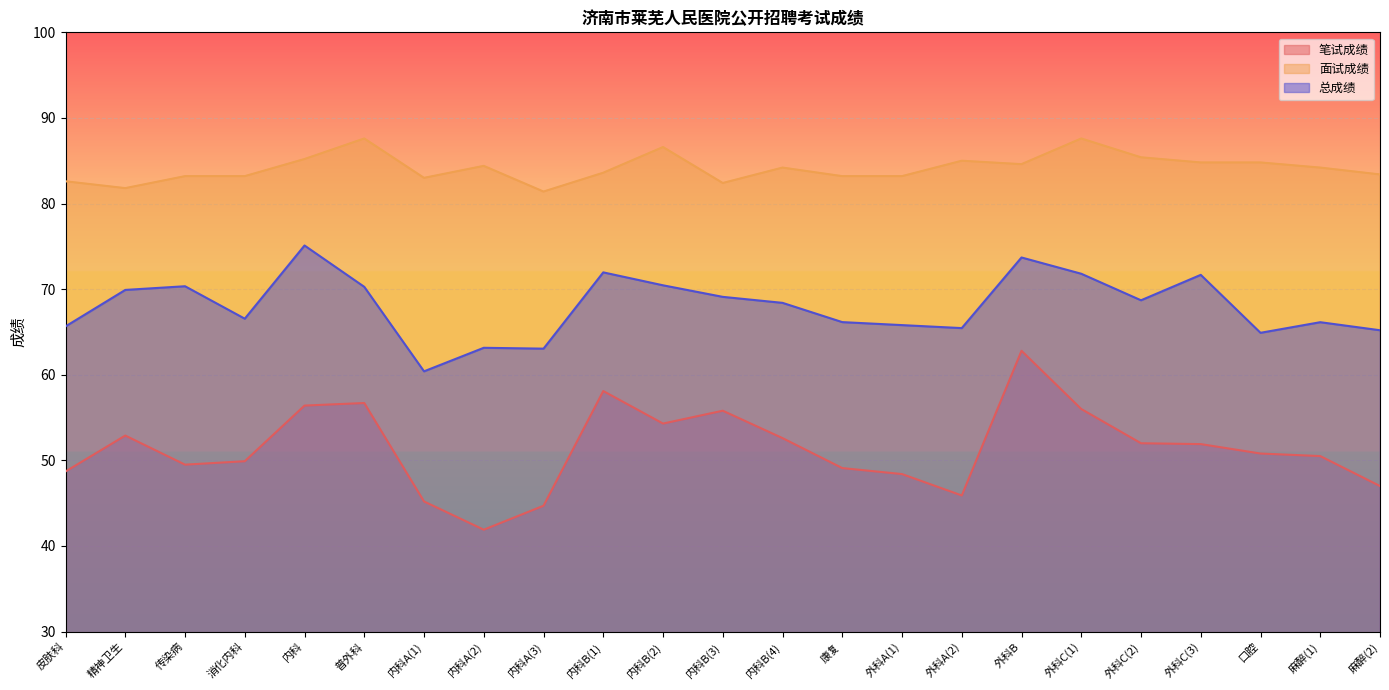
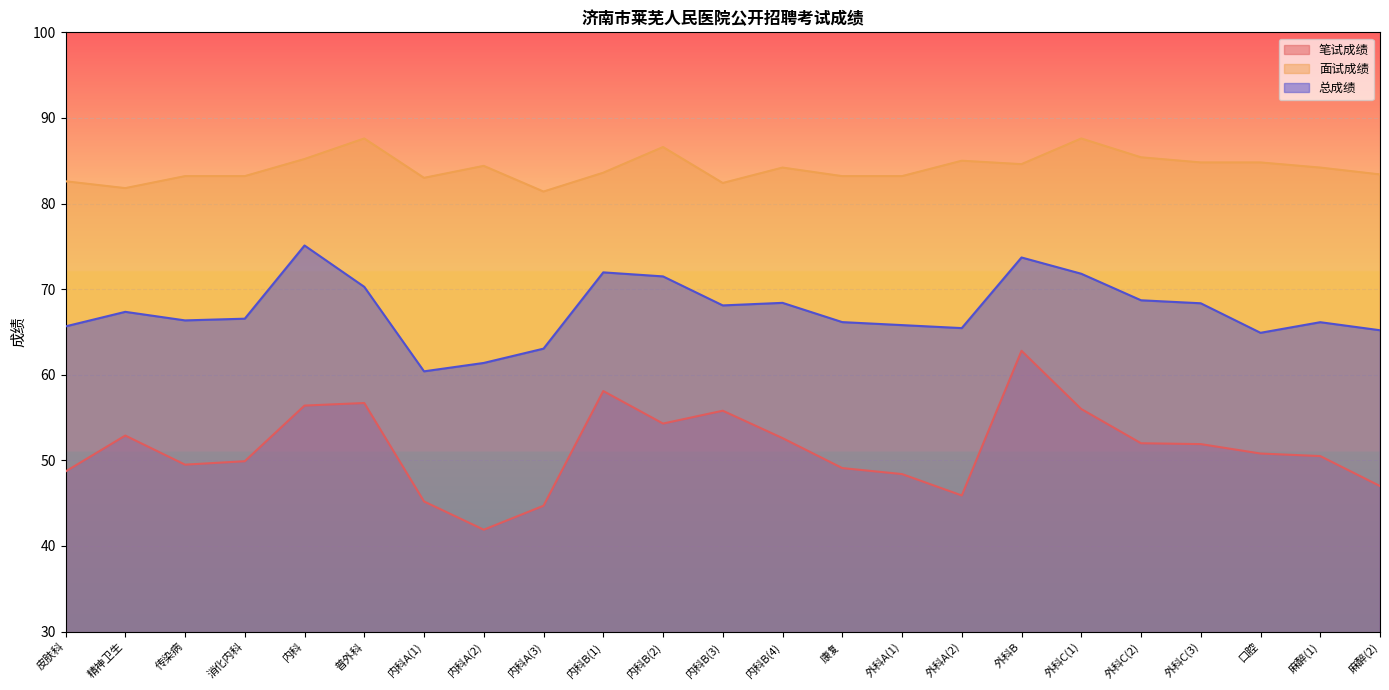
总成绩, 精神卫生: 70 -> 67
总成绩, 传染病: 70 -> 66
总成绩, 内科A(2): 63 -> 61
总成绩, 内科B(2): 70 -> 71
总成绩, 内科B(3): 69 -> 68
总成绩, 外科C(3): 72 -> 68
